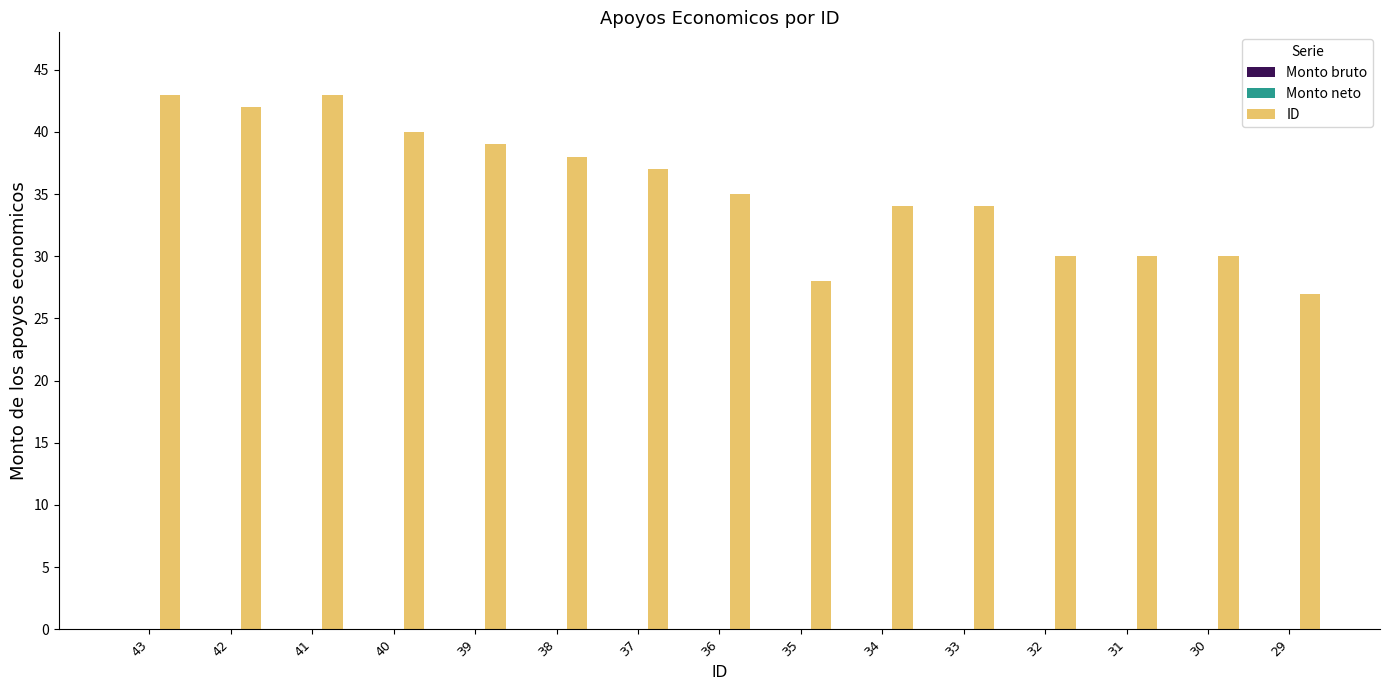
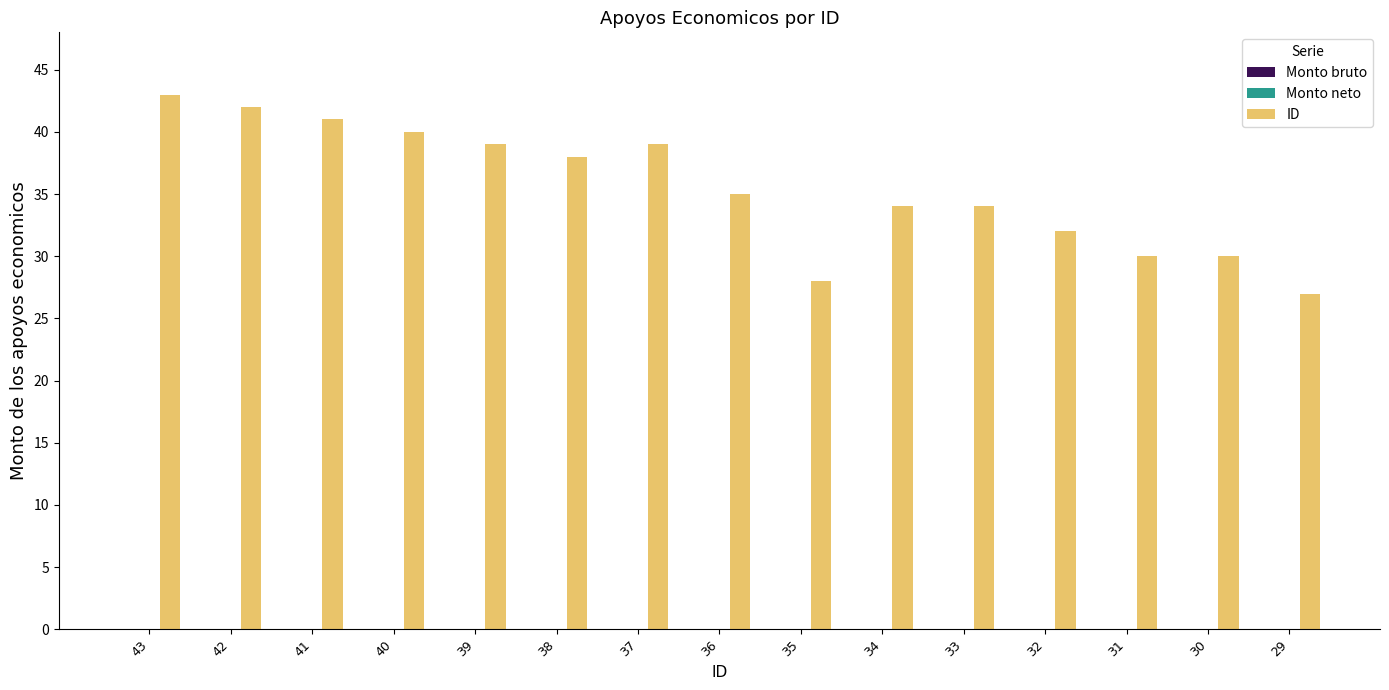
ID, 41: 43 -> 41
ID, 37: 37 -> 39
ID, 32: 30 -> 32
